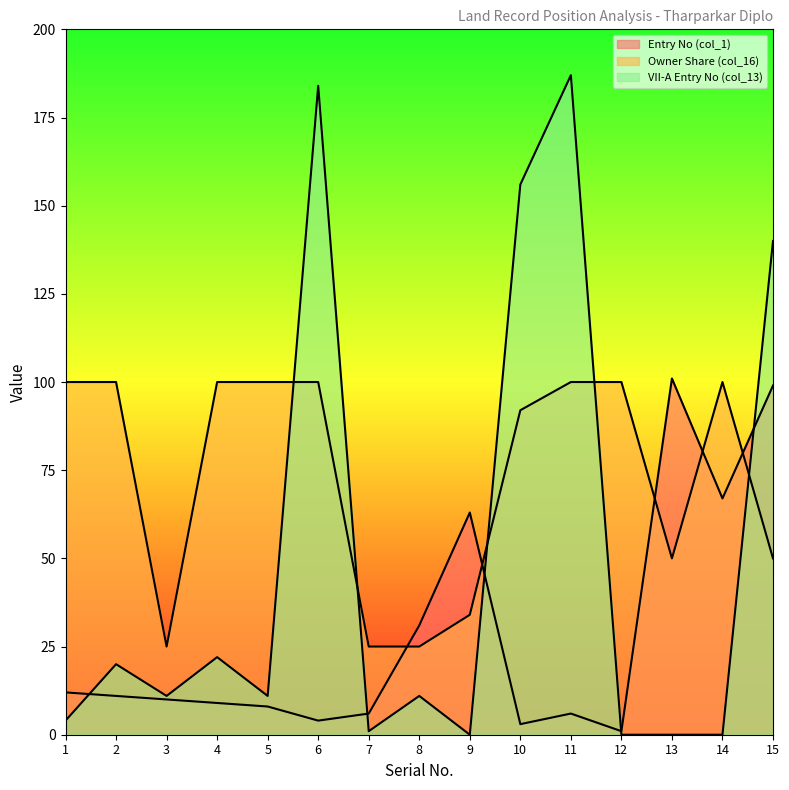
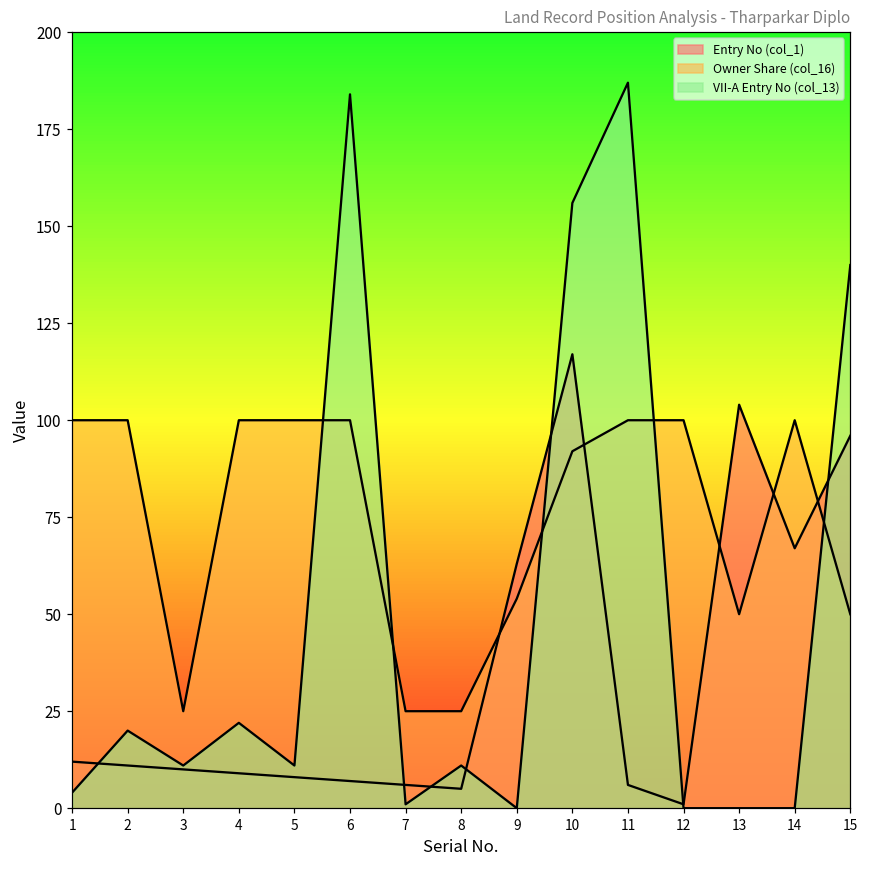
Entry No (col_1), 6: 4 -> 7
Entry No (col_1), 8: 31 -> 5
Owner Share (col_16), 9: 34 -> 54
Entry No (col_1), 10: 3 -> 117
Entry No (col_1), 13: 101 -> 104
Entry No (col_1), 15: 99 -> 96
